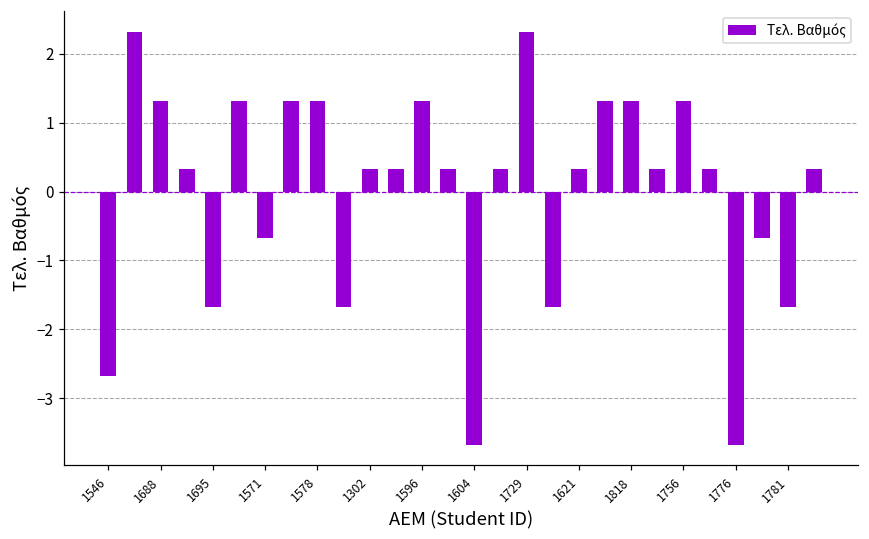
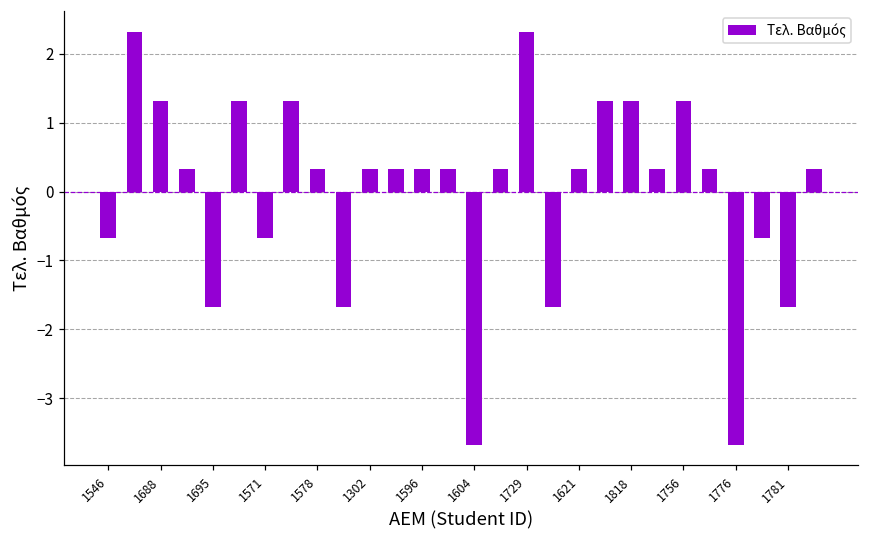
1546: -2.7 -> -0.7
1578: 1.3 -> 0.3
1596: 1.3 -> 0.3
